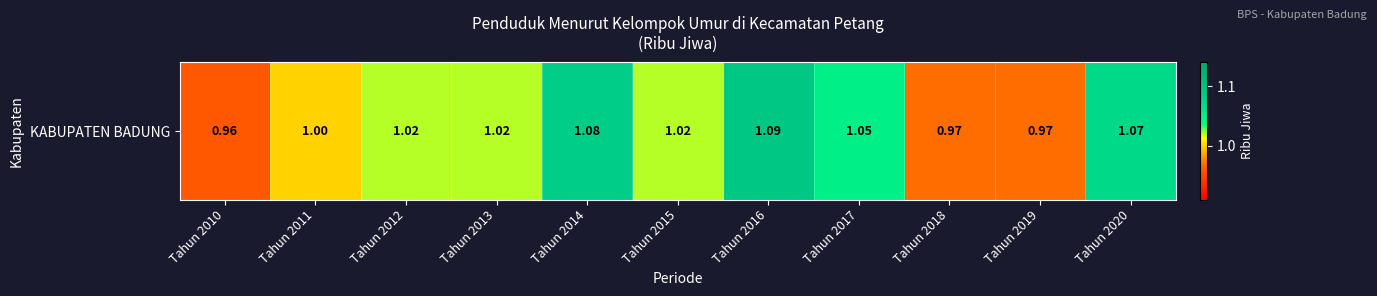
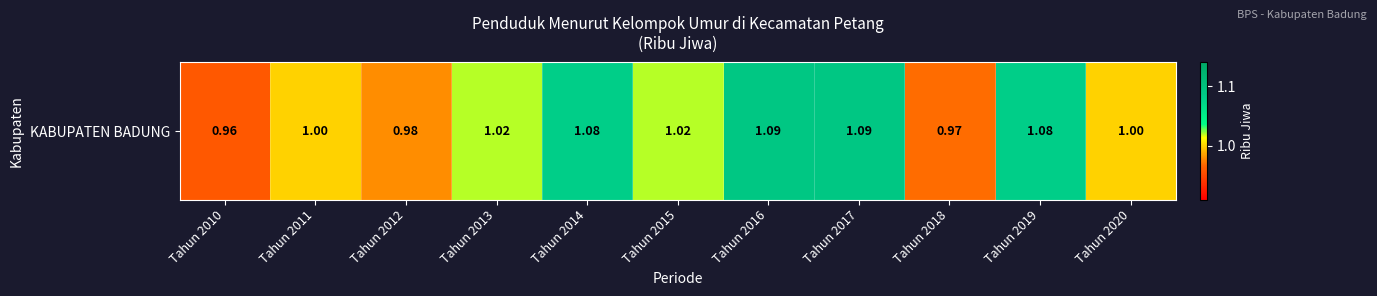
KABUPATEN BADUNG, Tahun 2012: 1.02 -> 0.98
KABUPATEN BADUNG, Tahun 2017: 1.05 -> 1.09
KABUPATEN BADUNG, Tahun 2019: 0.97 -> 1.08
KABUPATEN BADUNG, Tahun 2020: 1.07 -> 1.00
